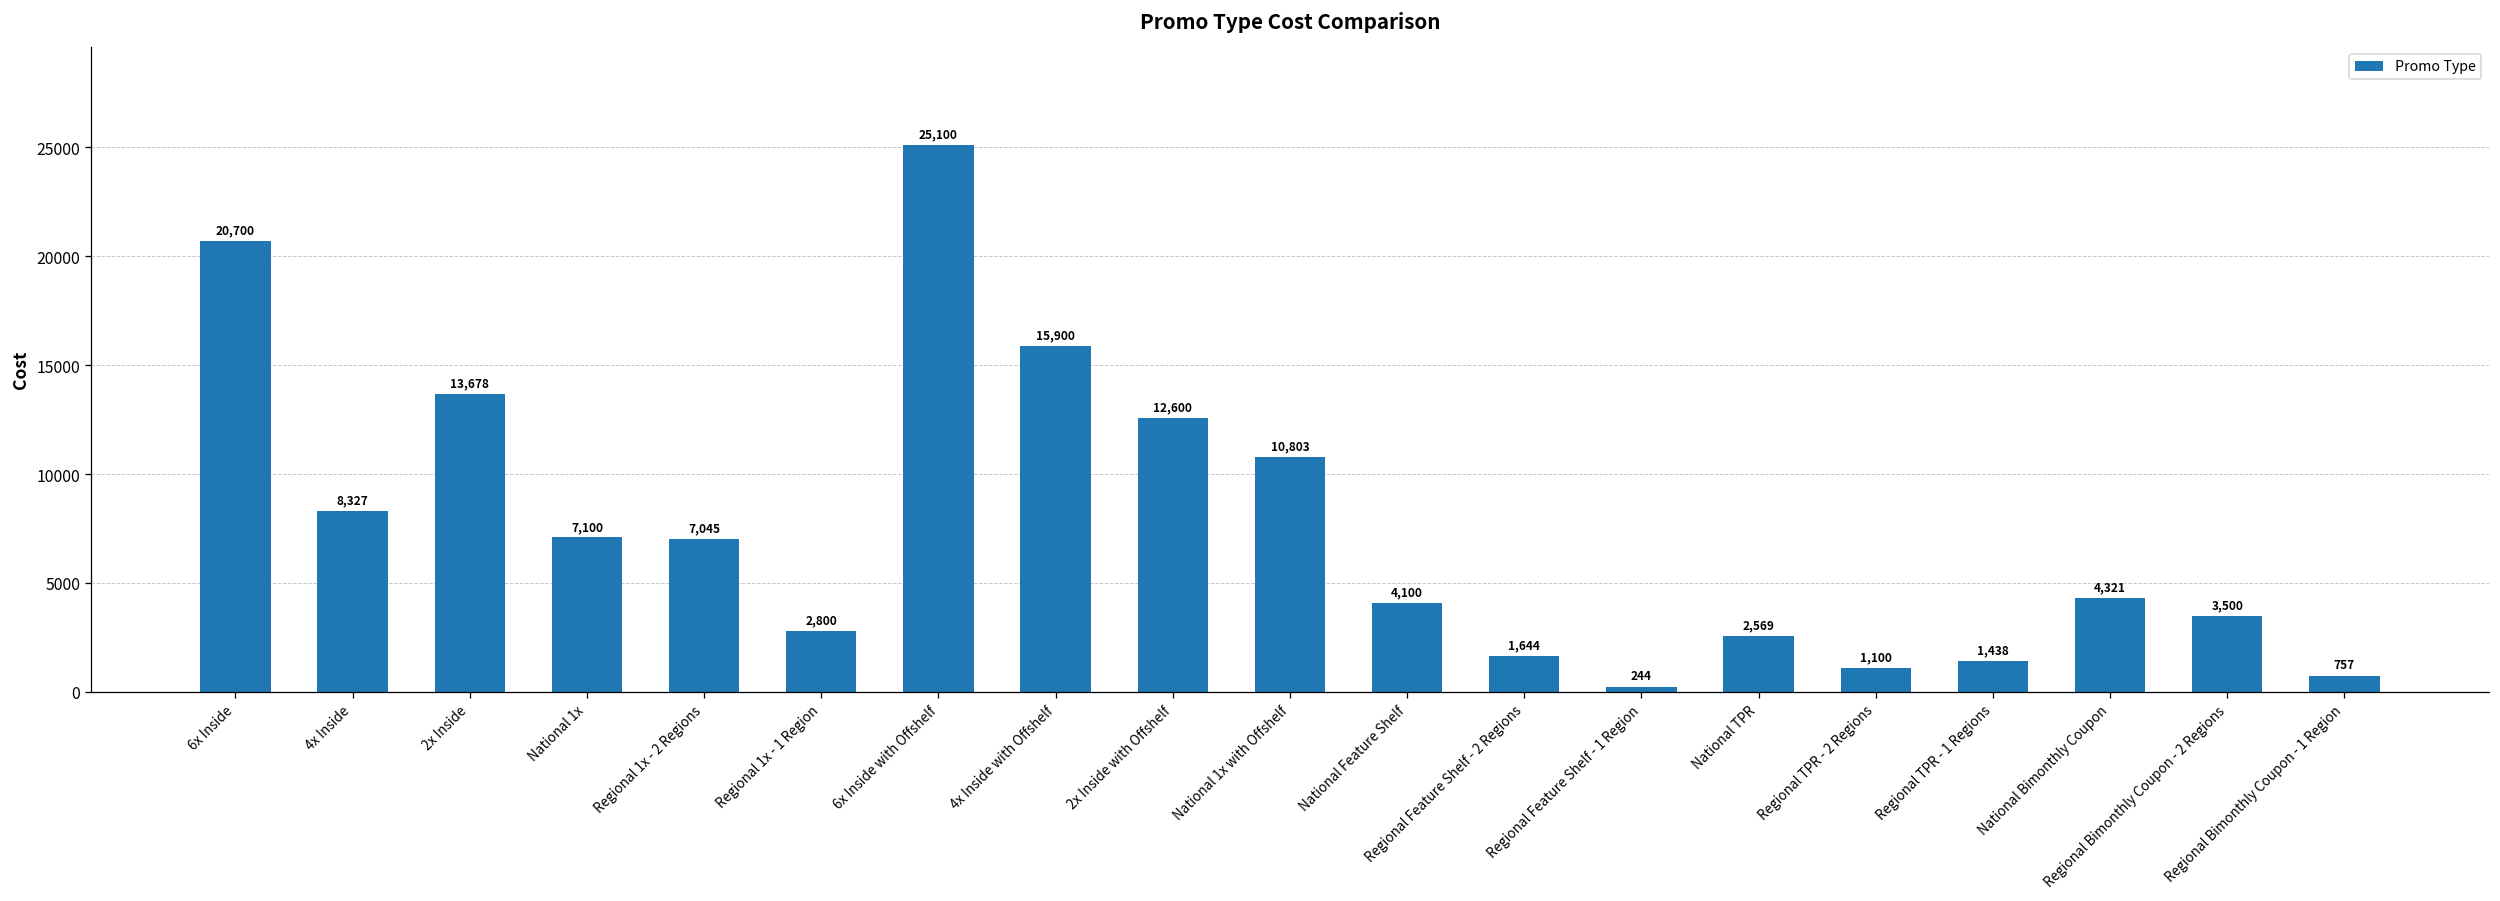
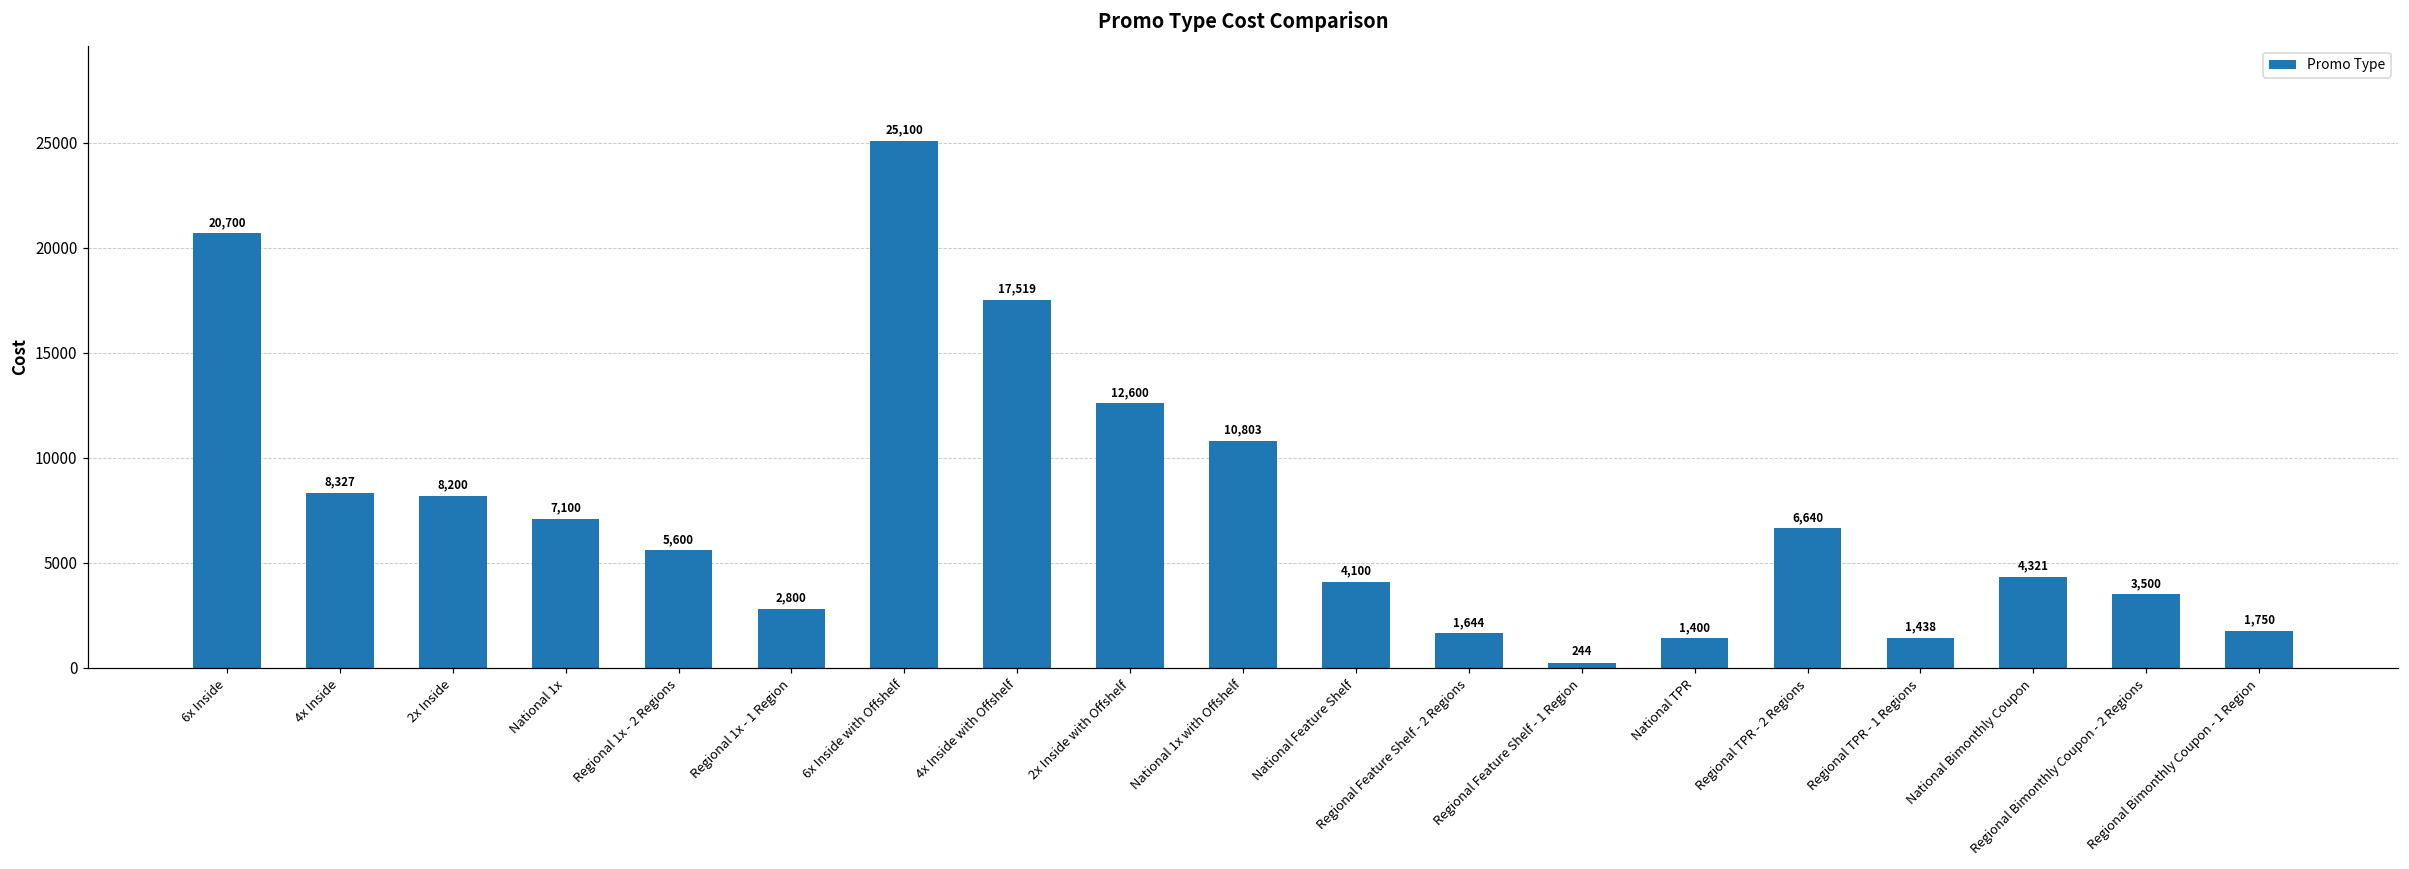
2x Inside: 13,678 -> 8,200
Regional 1x - 2 Regions: 7,045 -> 5,600
4x Inside with Offshelf: 15,900 -> 17,519
National TPR: 2,569 -> 1,400
Regional TPR - 2 Regions: 1,100 -> 6,640
Regional Bimonthly Coupon - 1 Region: 757 -> 1,750
